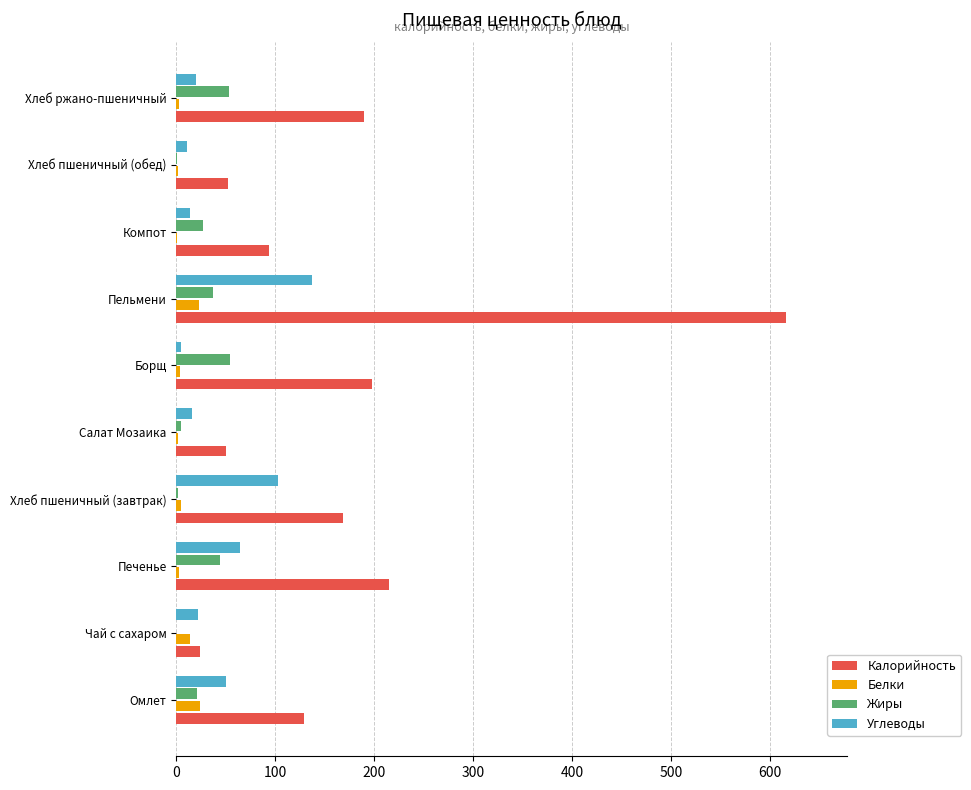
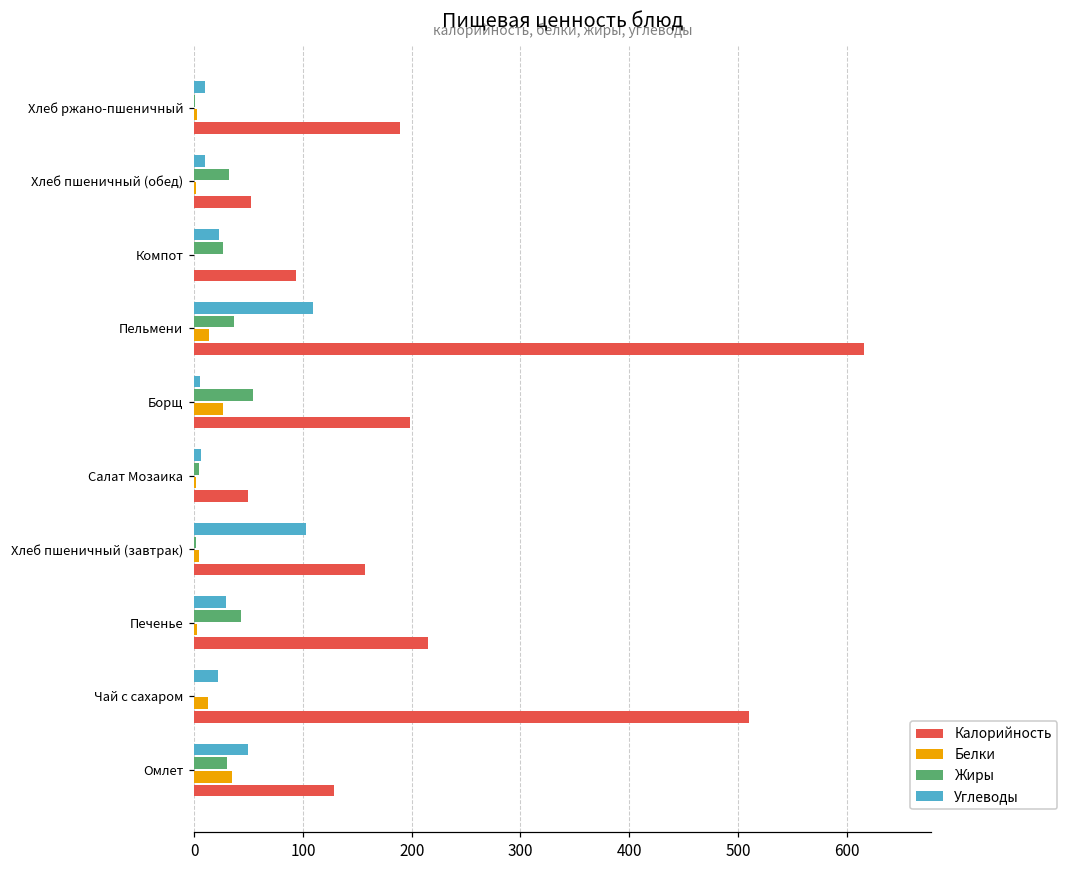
Углеводы, Хлеб ржано-пшеничный: 20 -> 10
Жиры, Хлеб ржано-пшеничный: 50 -> 0
Жиры, Хлеб пшеничный (обед): 0 -> 30
Углеводы, Компот: 10 -> 20
Углеводы, Пельмени: 140 -> 110
Белки, Пельмени: 20 -> 10
Белки, Борщ: 0 -> 30
Углеводы, Салат Мозаика: 20 -> 10
Калорийность, Хлеб пшеничный (завтрак): 170 -> 160
Углеводы, Печенье: 60 -> 30
Калорийность, Чай с сахаром: 20 -> 510
Жиры, Омлет: 20 -> 30
Белки, Омлет: 20 -> 40
